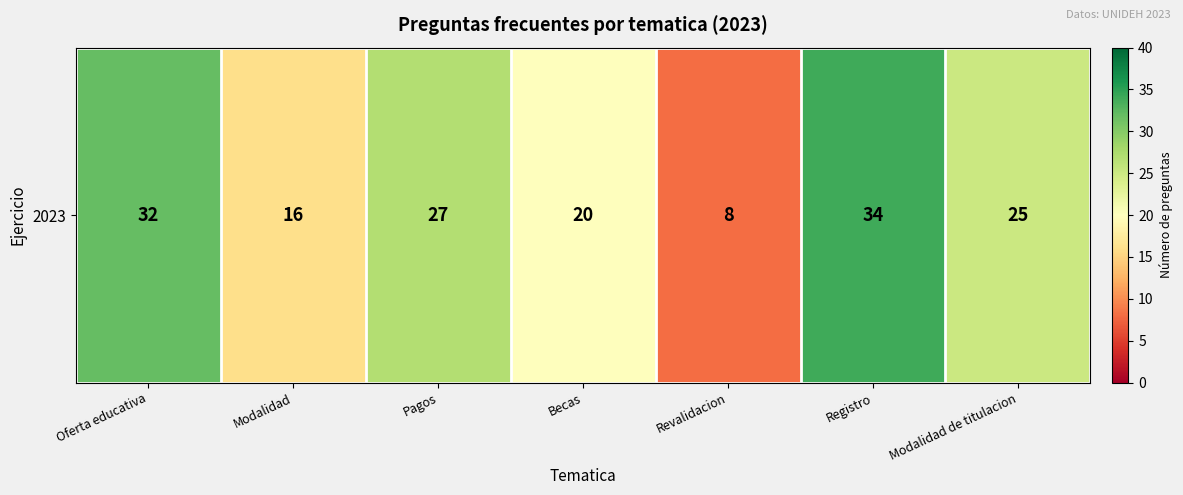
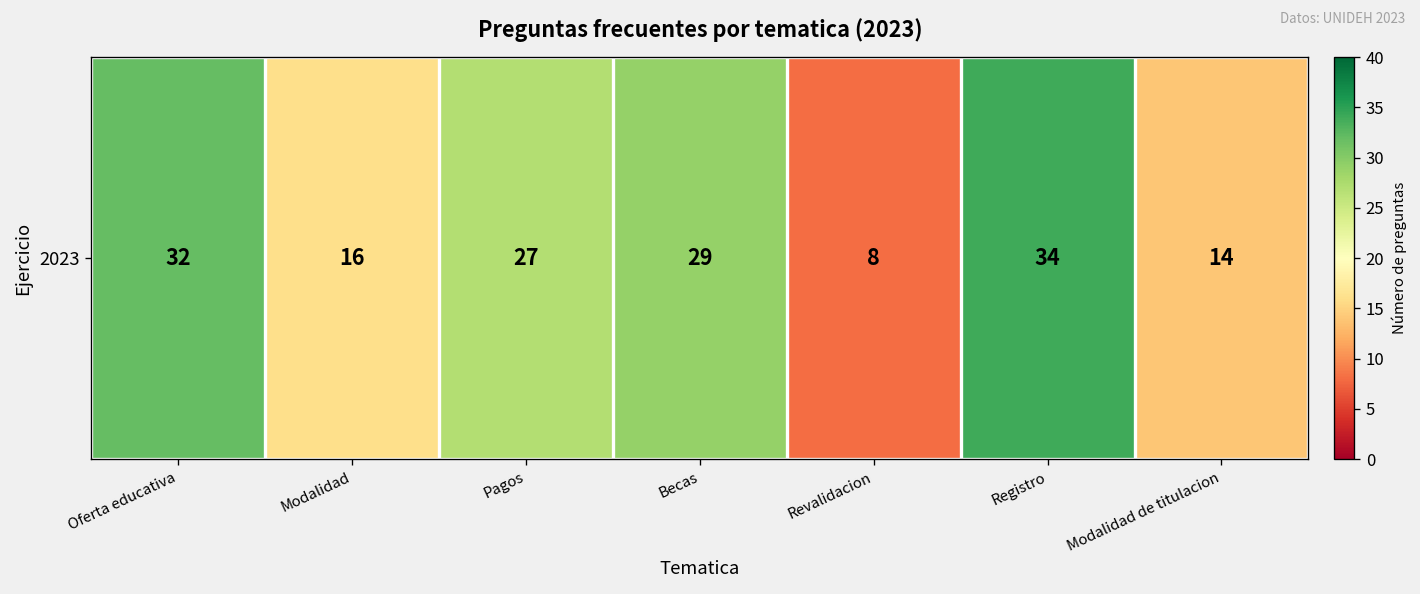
2023, Becas: 20 -> 29
2023, Modalidad de titulacion: 25 -> 14
